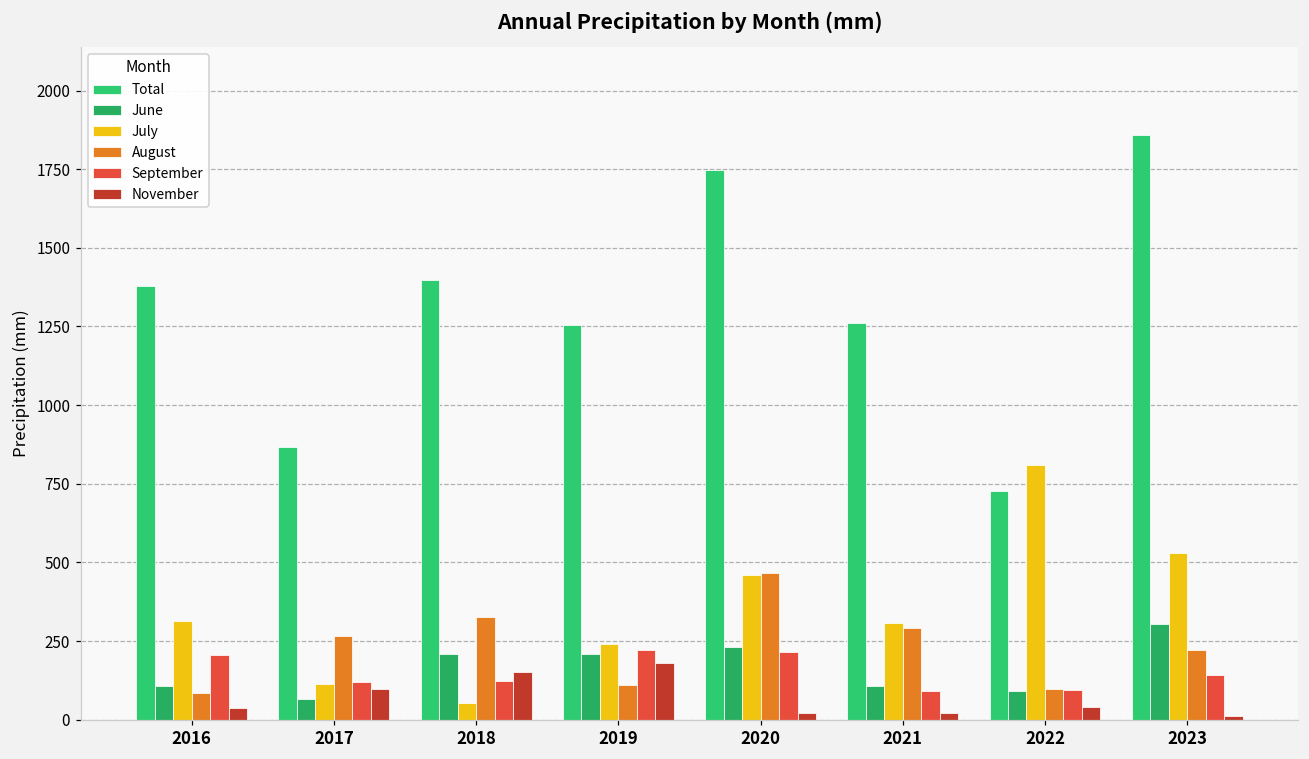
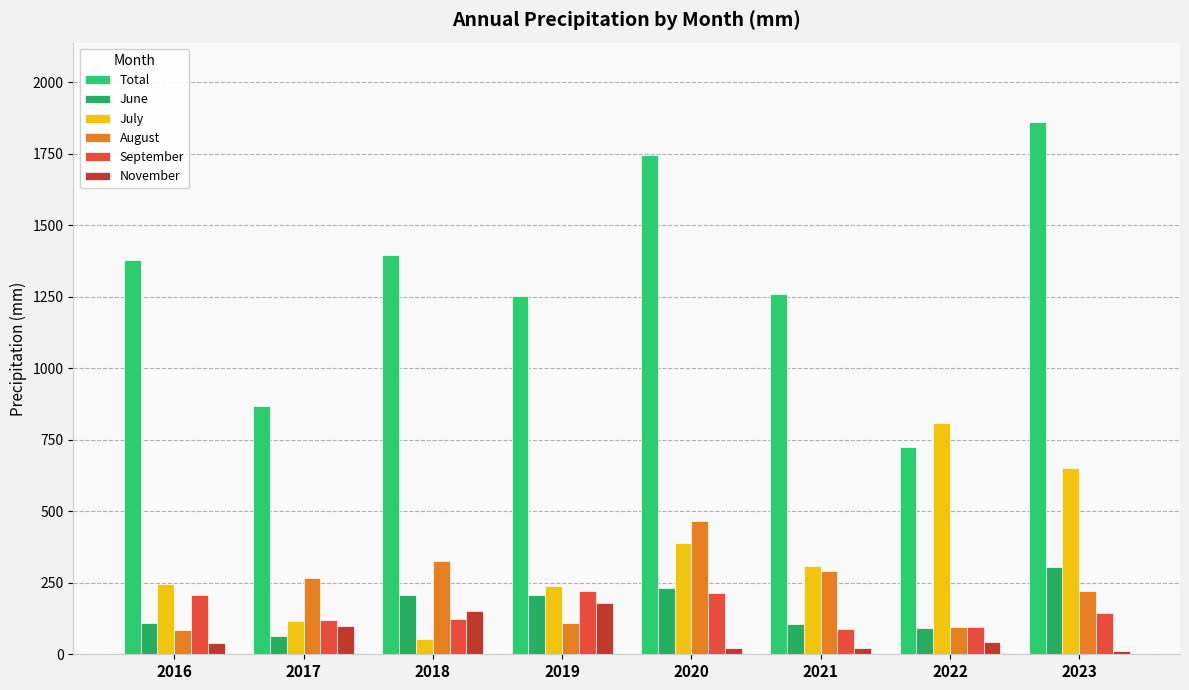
July, 2016: 320 -> 240
July, 2020: 460 -> 390
July, 2023: 530 -> 650
